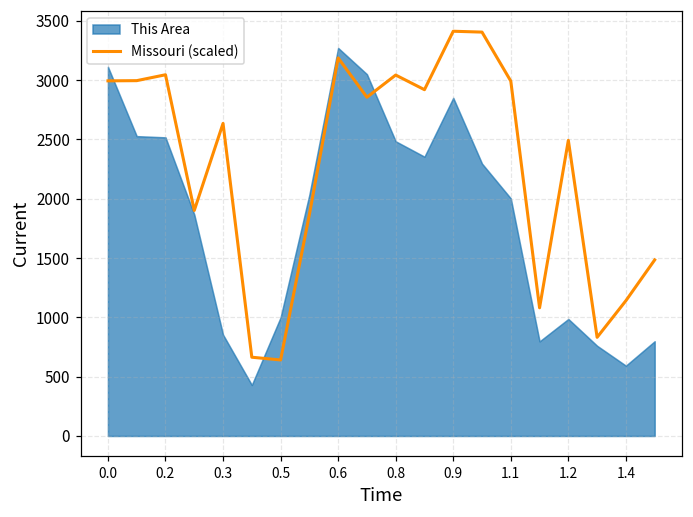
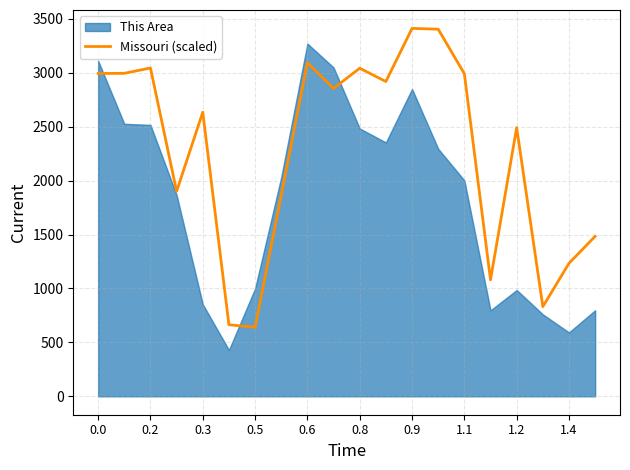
Missouri (scaled), 0.6: 3190 -> 3090
Missouri (scaled), 1.4: 1140 -> 1230
